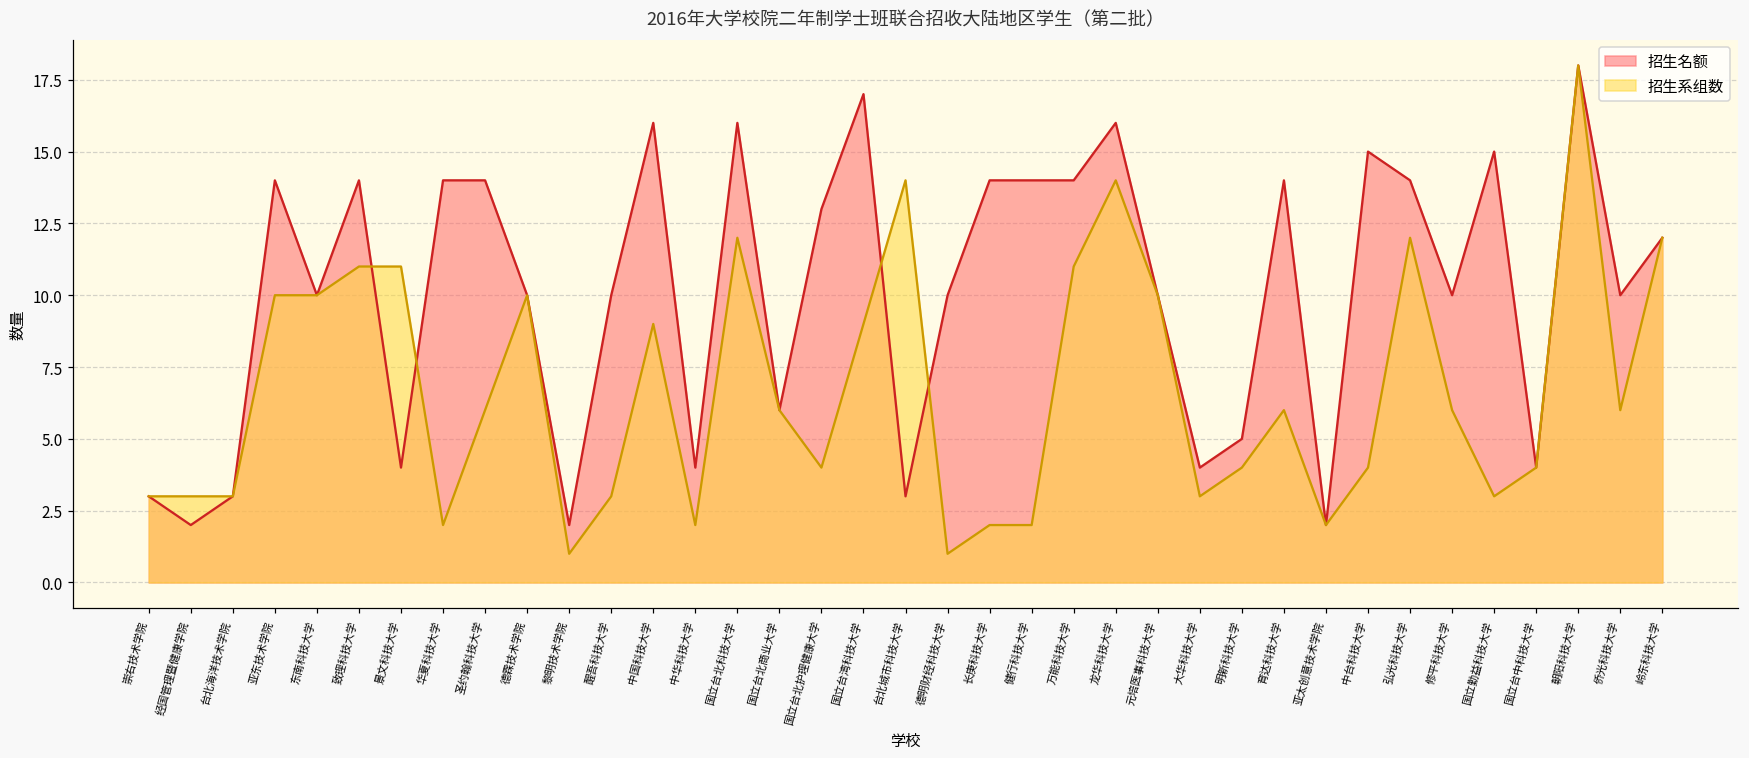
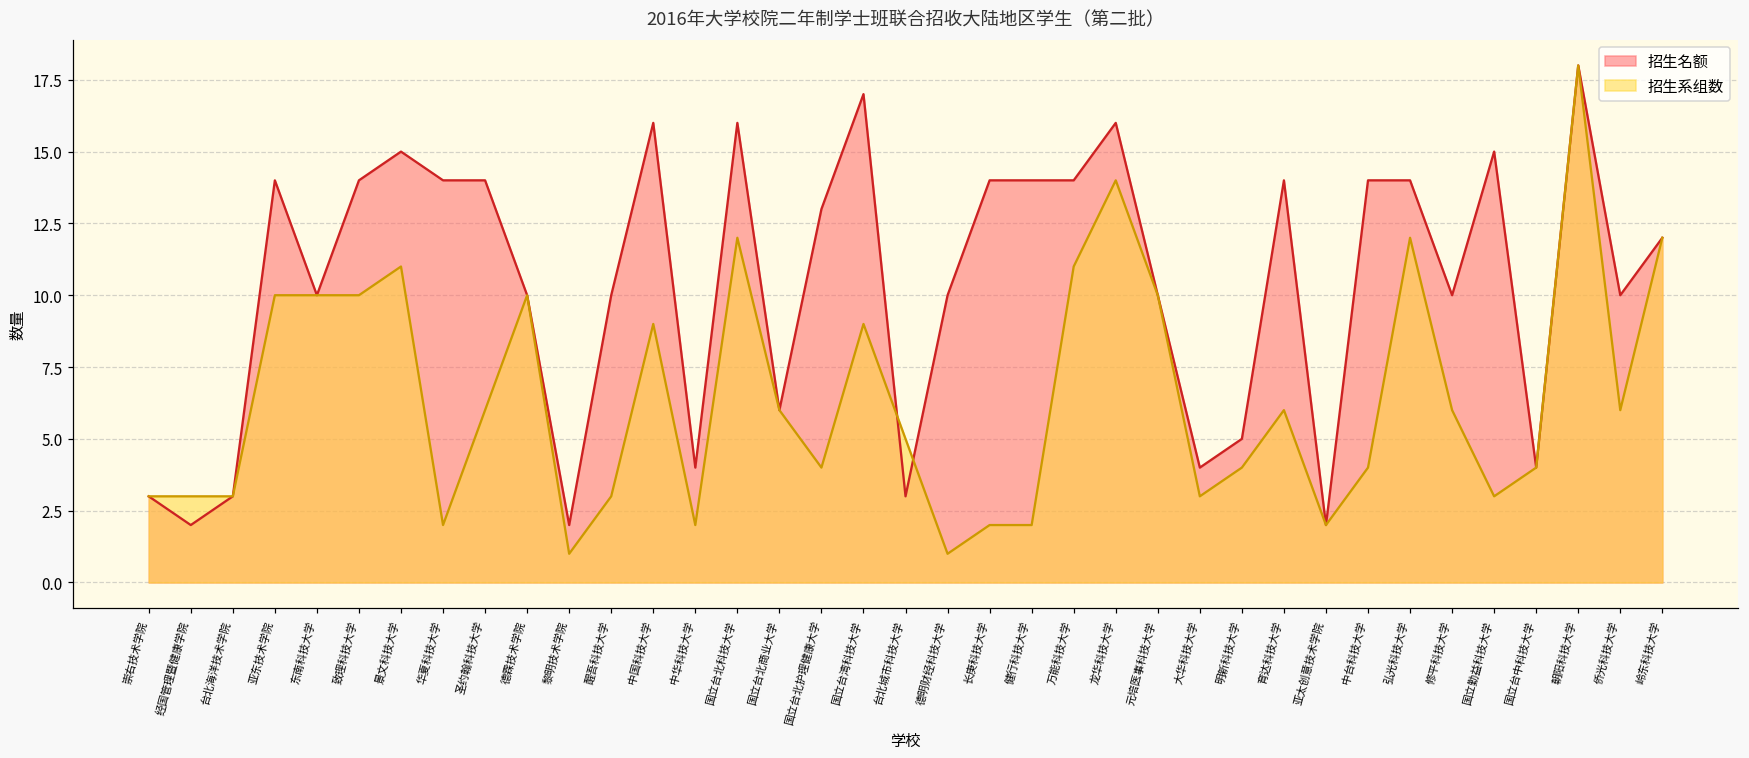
招生系组数, 致理科技大学: 11 -> 10
招生名额, 景文科技大学: 4 -> 15
招生系组数, 台北城市科技大学: 14 -> 5
招生名额, 中台科技大学: 15 -> 14
